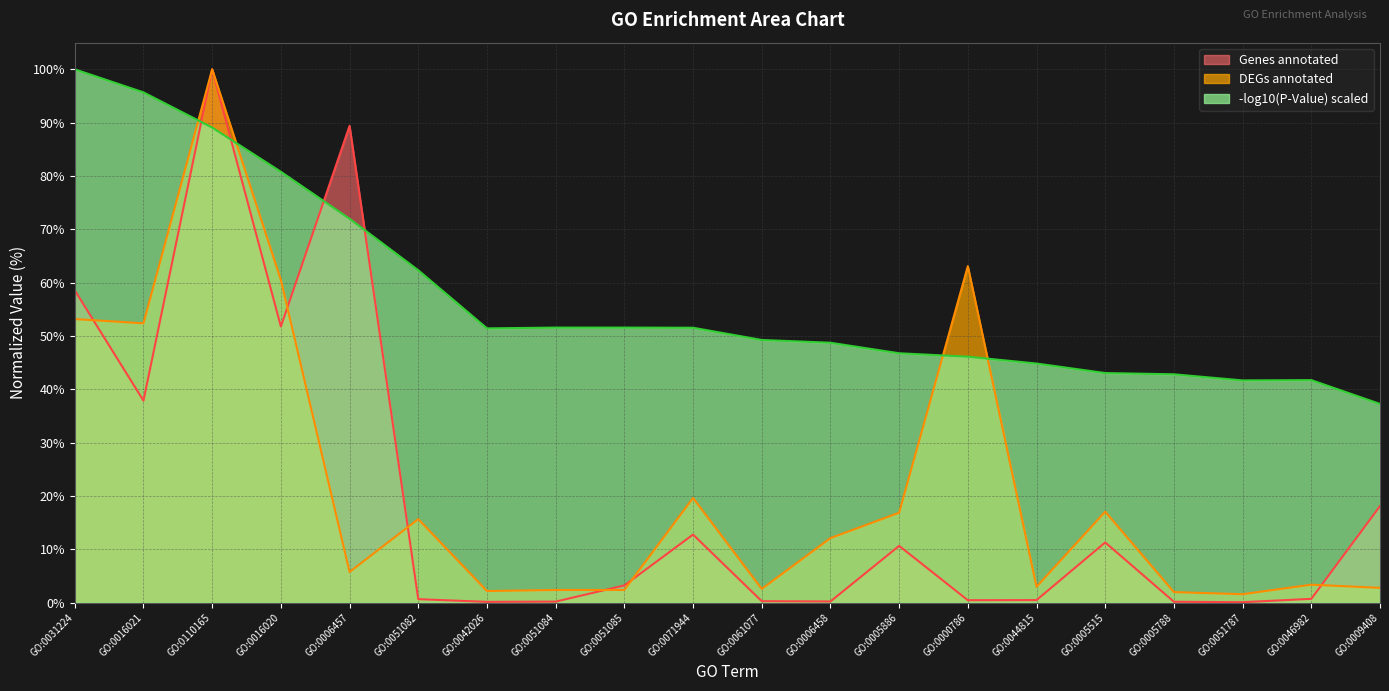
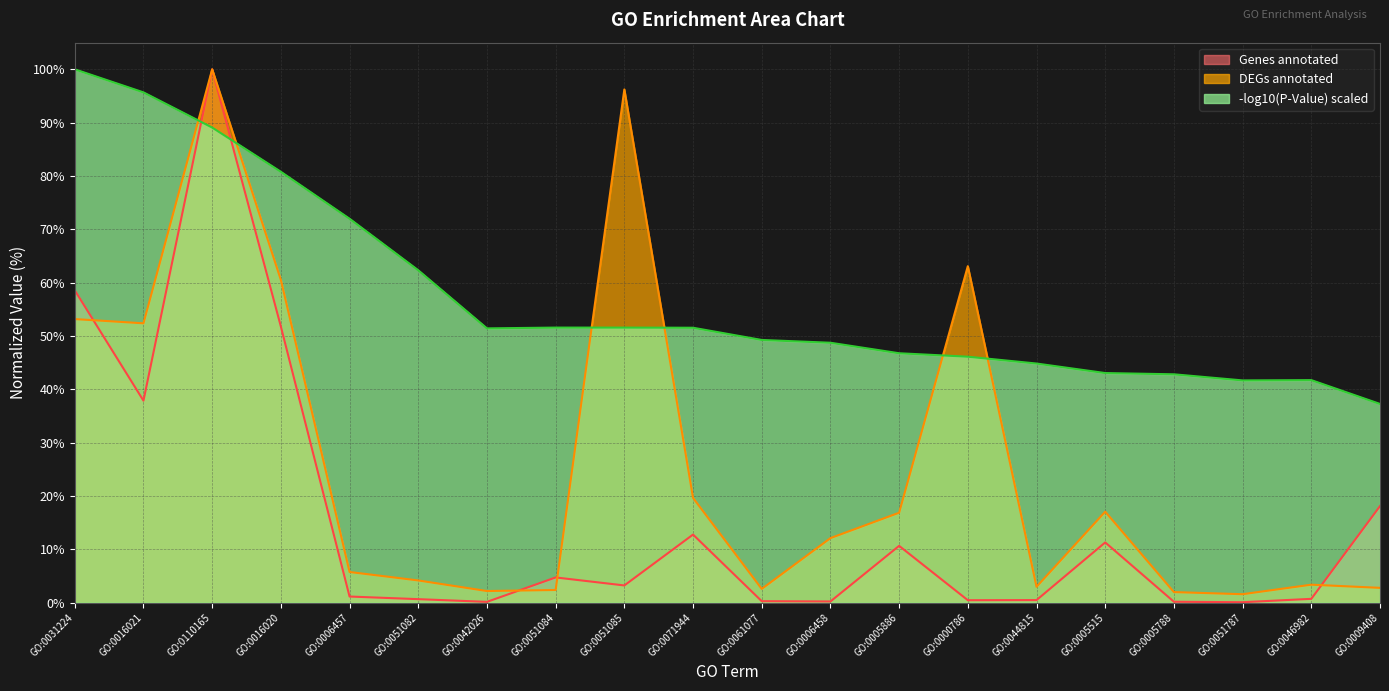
Genes annotated, GO:0006457: 89% -> 1%
DEGs annotated, GO:0051082: 16% -> 4%
Genes annotated, GO:0051084: 0% -> 5%
DEGs annotated, GO:0051085: 2% -> 96%
